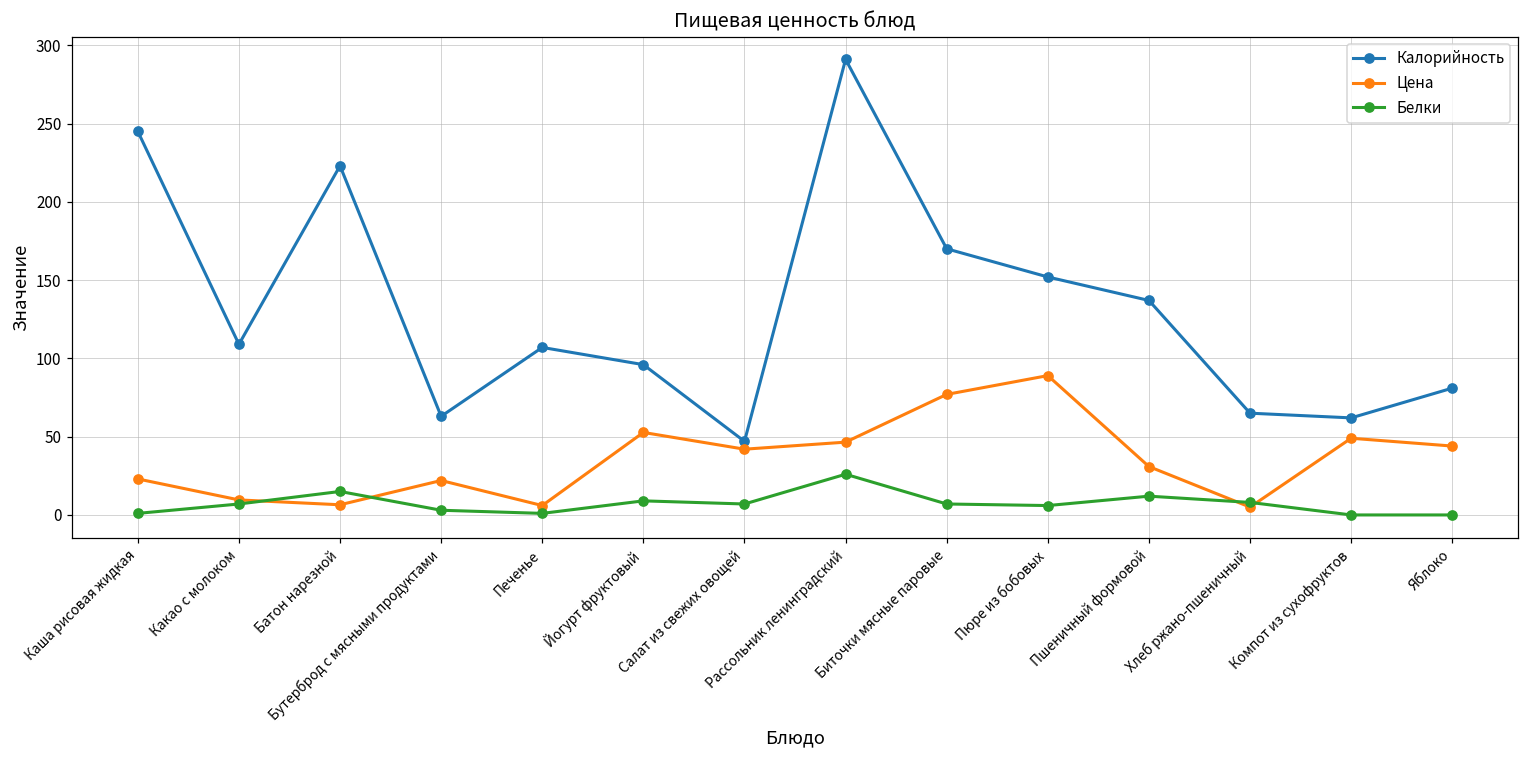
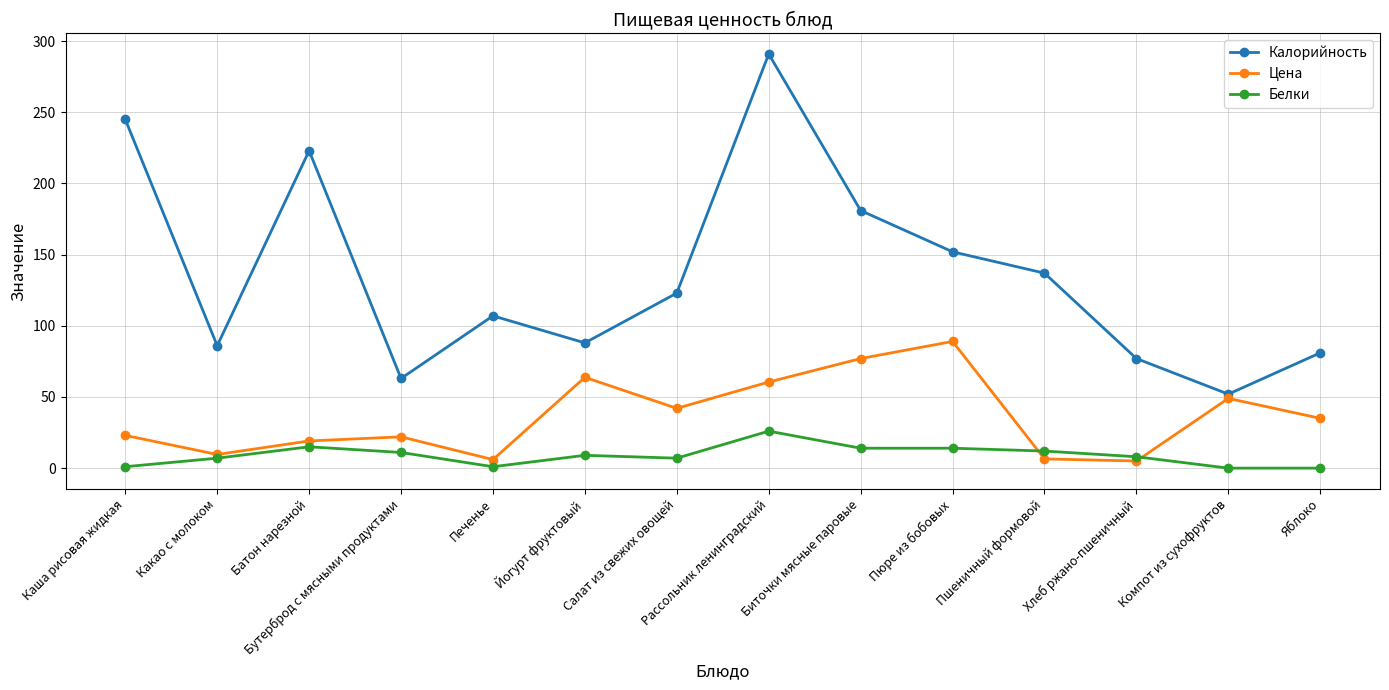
Калорийность, Какао с молоком: 109 -> 86
Цена, Батон нарезной: 7 -> 19
Белки, Бутерброд с мясными продуктами: 3 -> 11
Калорийность, Йогурт фруктовый: 96 -> 88
Цена, Йогурт фруктовый: 53 -> 64
Калорийность, Салат из свежих овощей: 47 -> 123
Цена, Рассольник ленинградский: 47 -> 61
Калорийность, Биточки мясные паровые: 170 -> 181
Белки, Биточки мясные паровые: 7 -> 14
Белки, Пюре из бобовых: 6 -> 14
Цена, Пшеничный формовой: 31 -> 7
Калорийность, Хлеб ржано-пшеничный: 65 -> 77
Калорийность, Компот из сухофруктов: 62 -> 52
Цена, Яблоко: 44 -> 35
